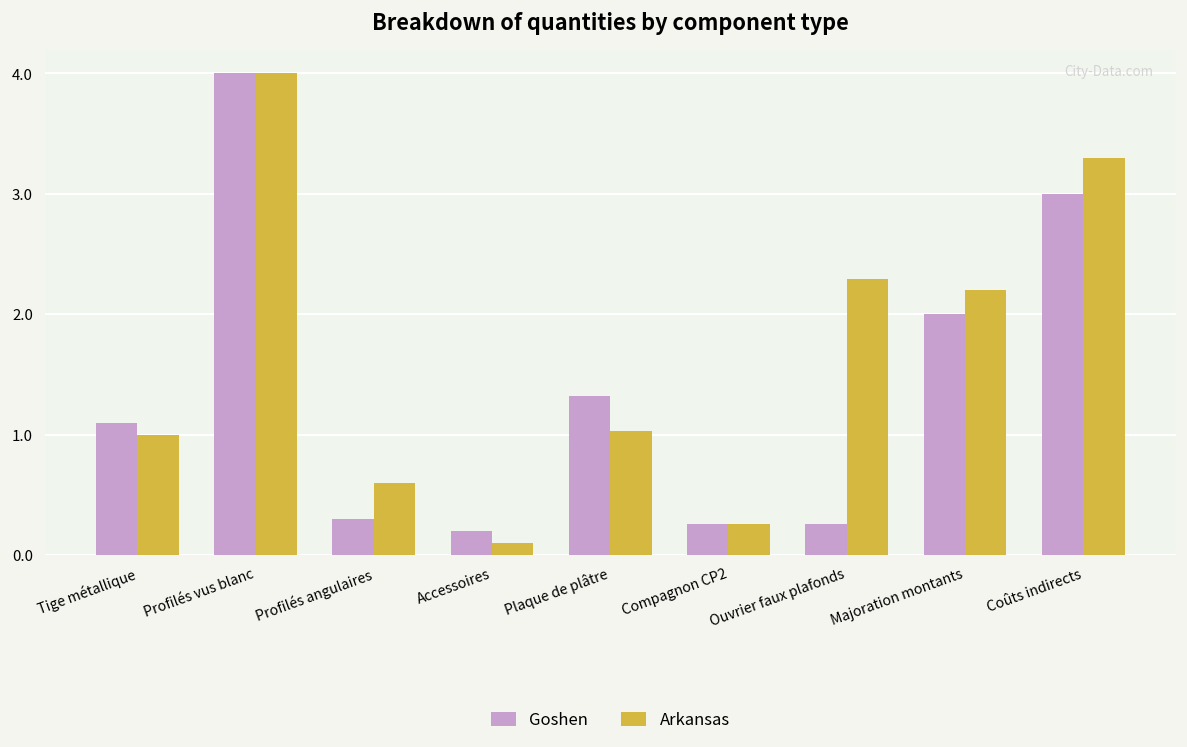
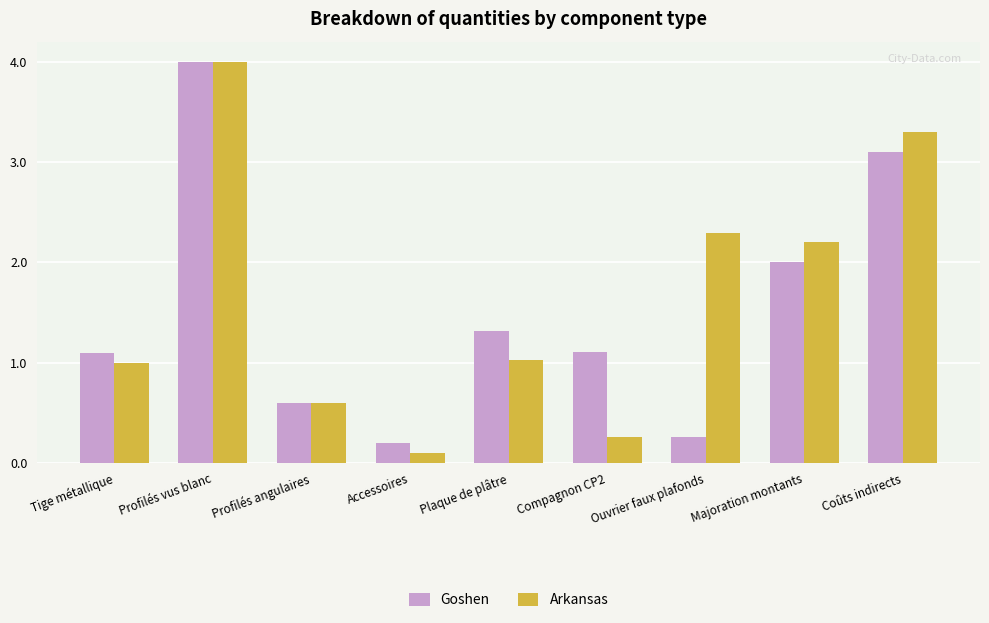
Goshen, Profilés angulaires: 0.3 -> 0.6
Goshen, Compagnon CP2: 0.26 -> 1.11
Goshen, Coûts indirects: 3.0 -> 3.1
